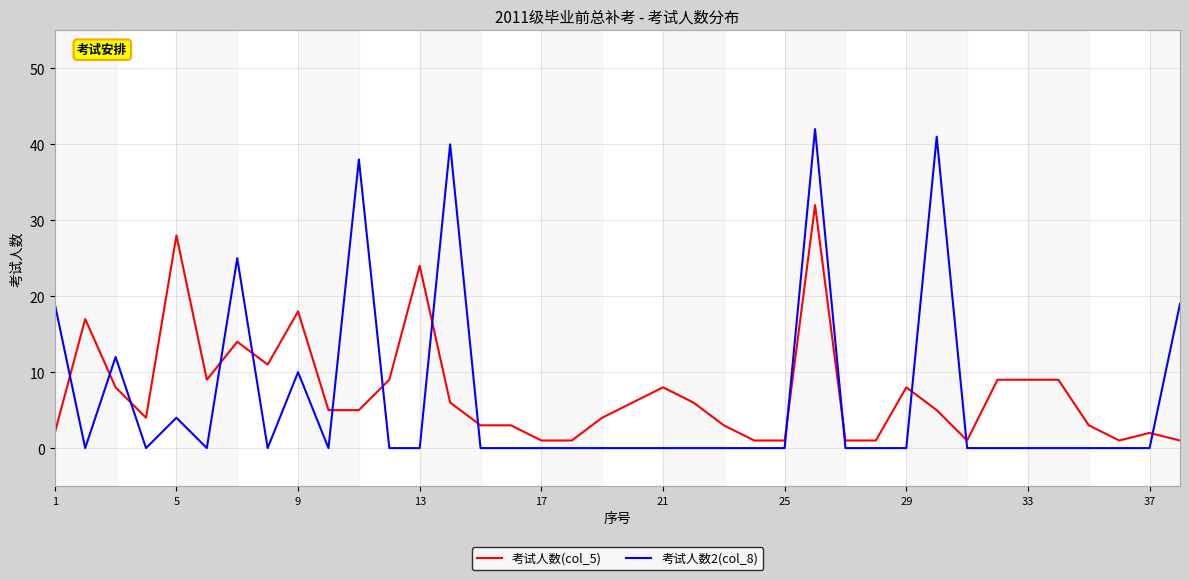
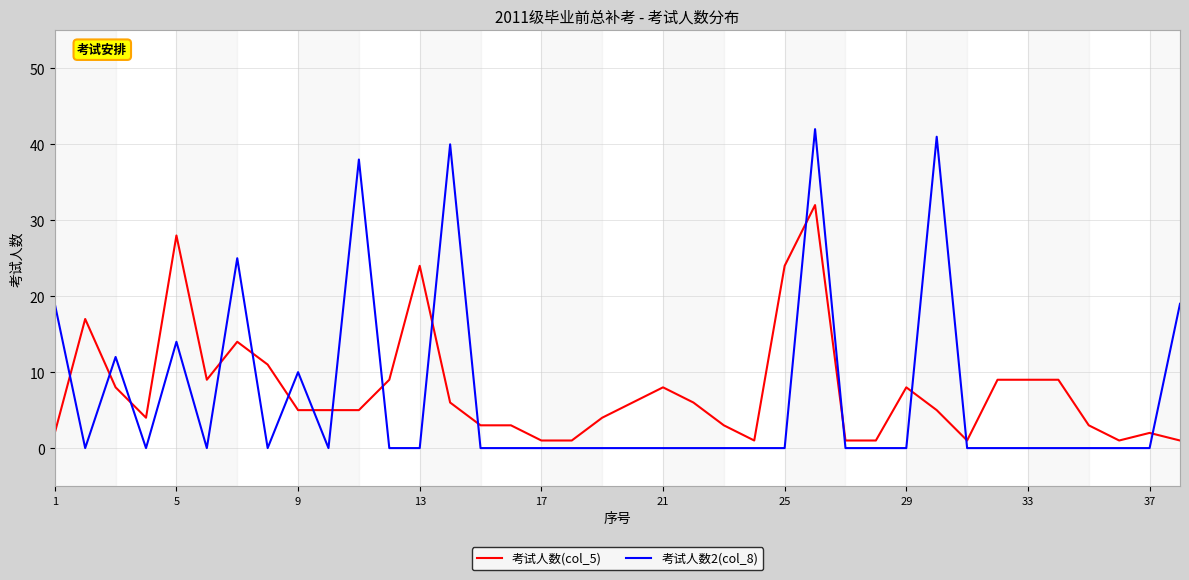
考试人数2(col_8), 5: 4 -> 14
考试人数(col_5), 9: 18 -> 5
考试人数(col_5), 25: 1 -> 24
